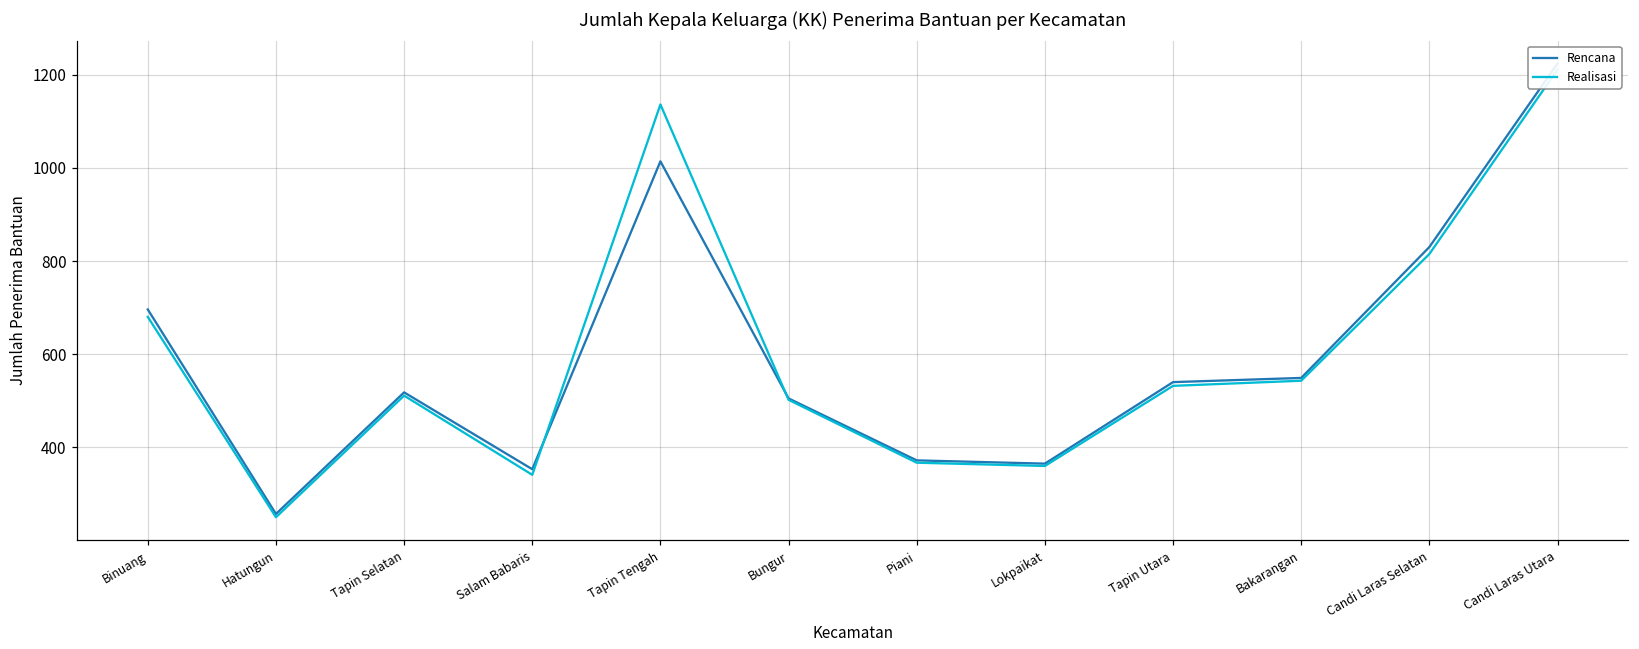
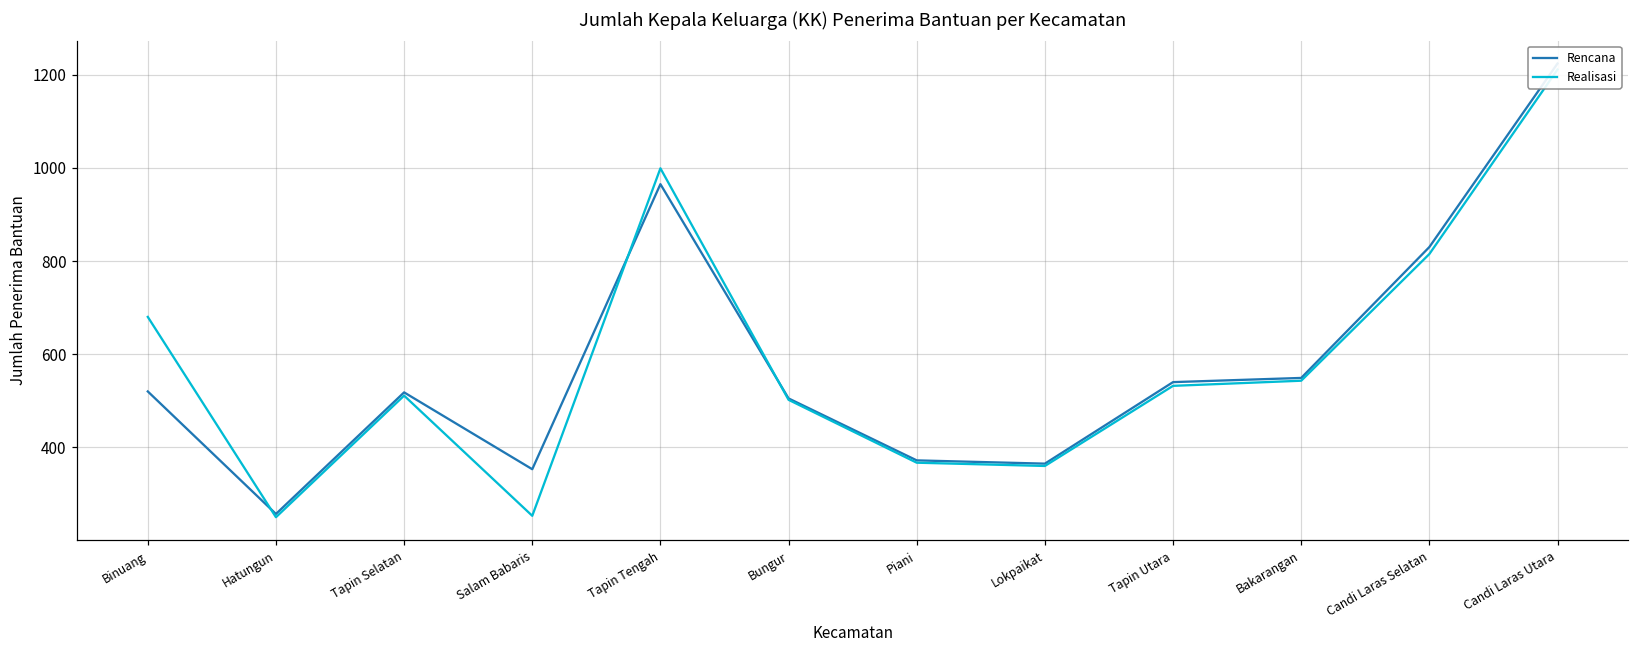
Rencana, Binuang: 700 -> 520
Realisasi, Salam Babaris: 340 -> 250
Rencana, Tapin Tengah: 1010 -> 970
Realisasi, Tapin Tengah: 1140 -> 1000
